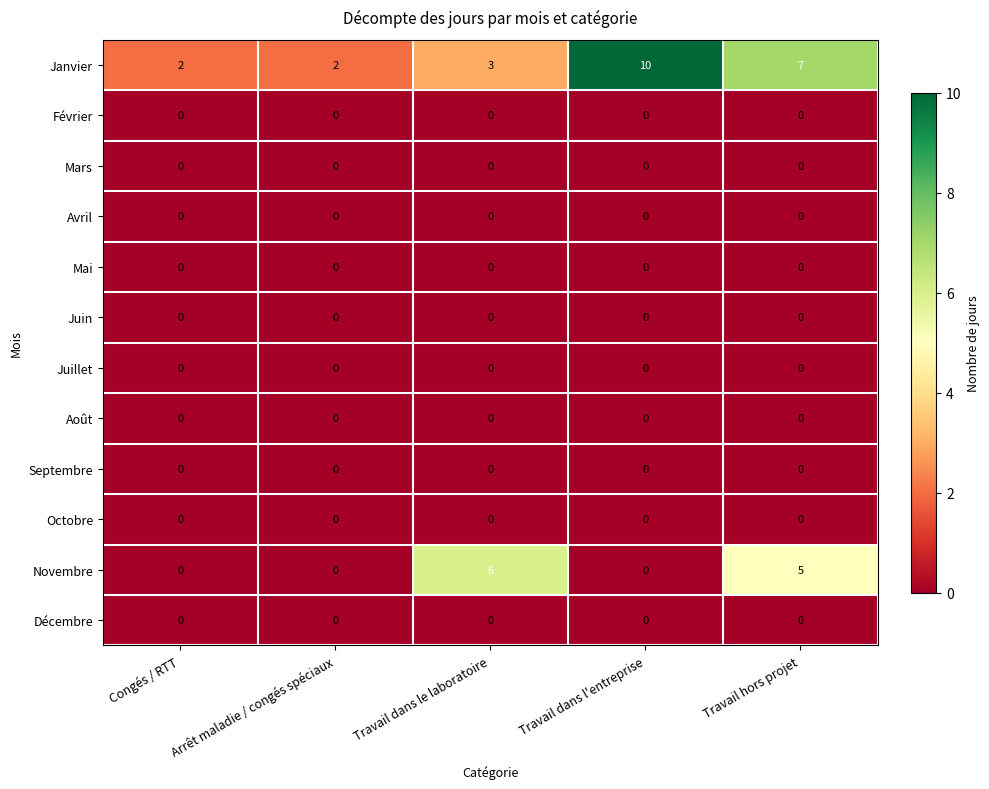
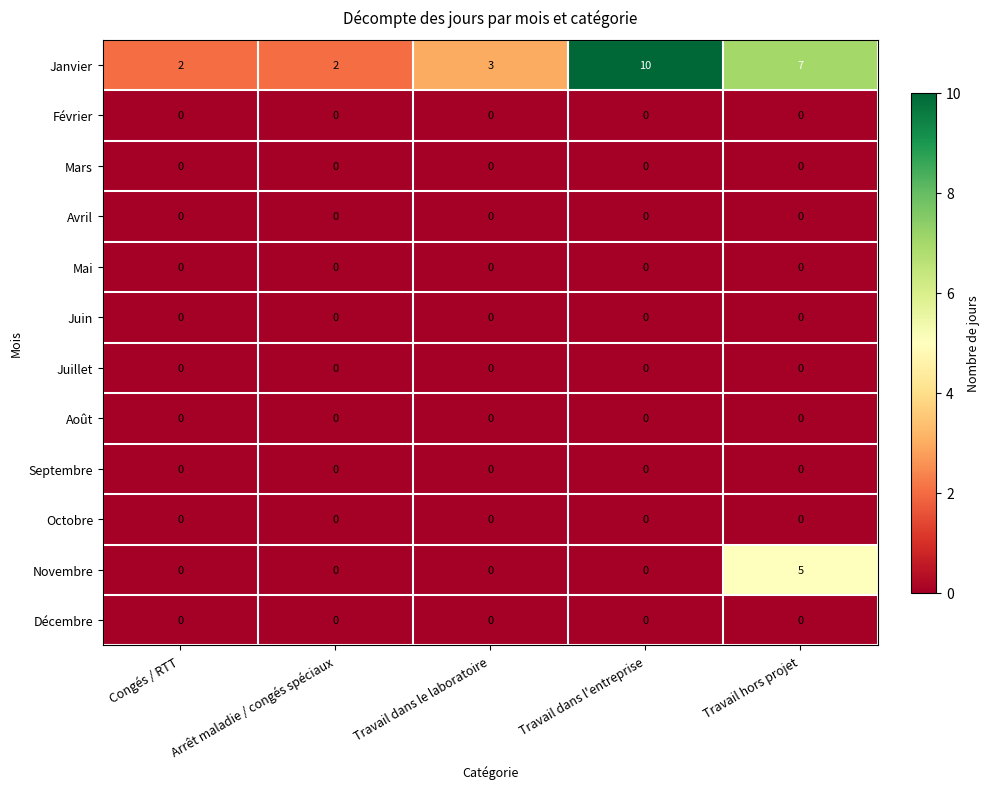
Novembre, Travail dans le laboratoire: 6 -> 0
